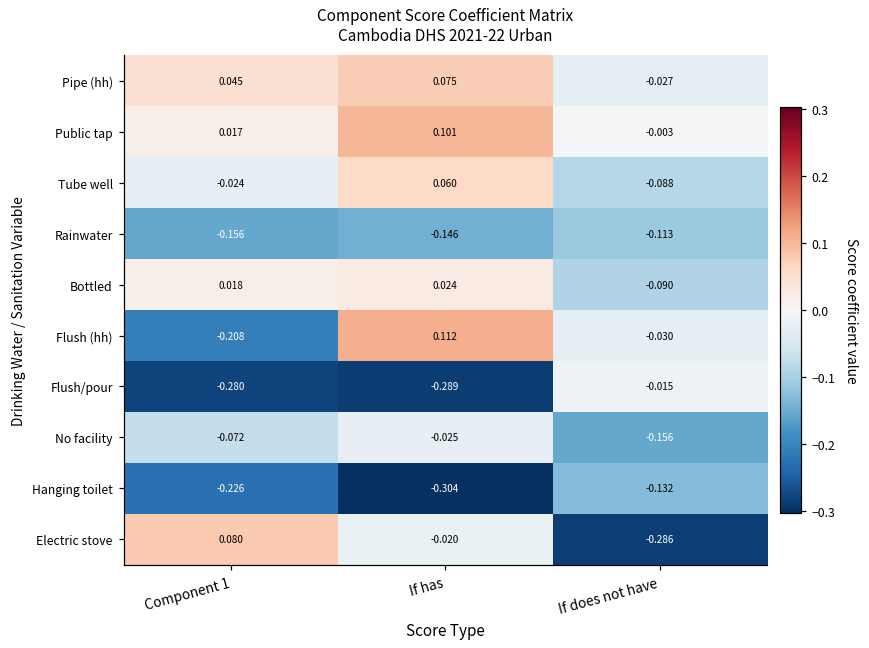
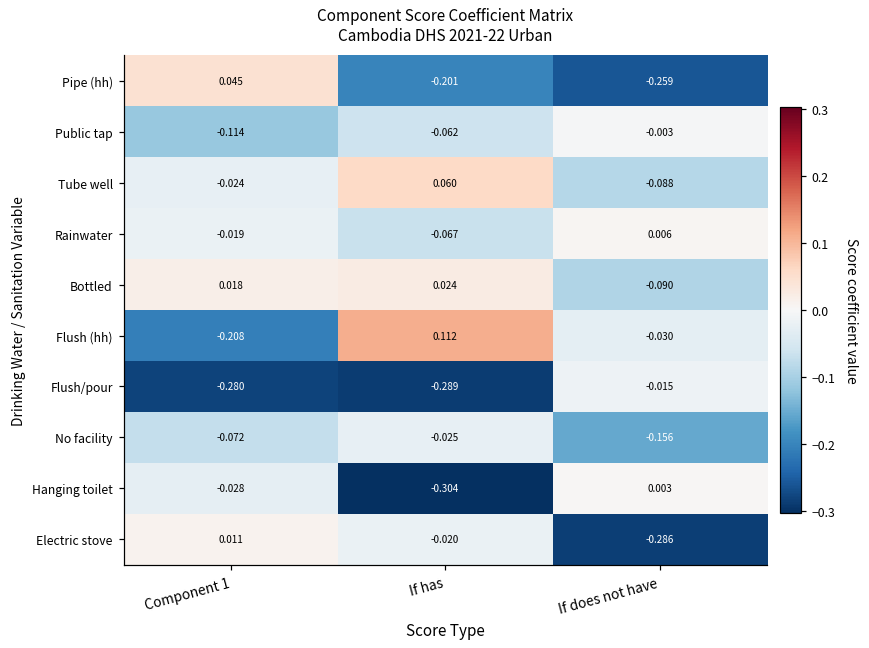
Pipe (hh), If has: 0.075 -> -0.201
Pipe (hh), If does not have: -0.027 -> -0.259
Public tap, Component 1: 0.017 -> -0.114
Public tap, If has: 0.101 -> -0.062
Rainwater, Component 1: -0.156 -> -0.019
Rainwater, If has: -0.146 -> -0.067
Rainwater, If does not have: -0.113 -> 0.006
Hanging toilet, Component 1: -0.226 -> -0.028
Hanging toilet, If does not have: -0.132 -> 0.003
Electric stove, Component 1: 0.080 -> 0.011
